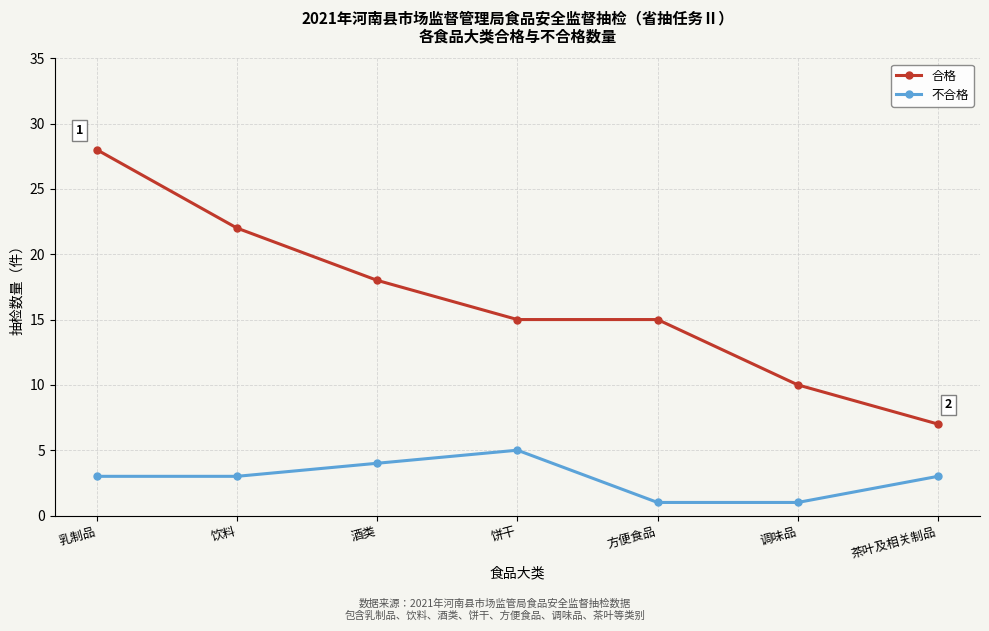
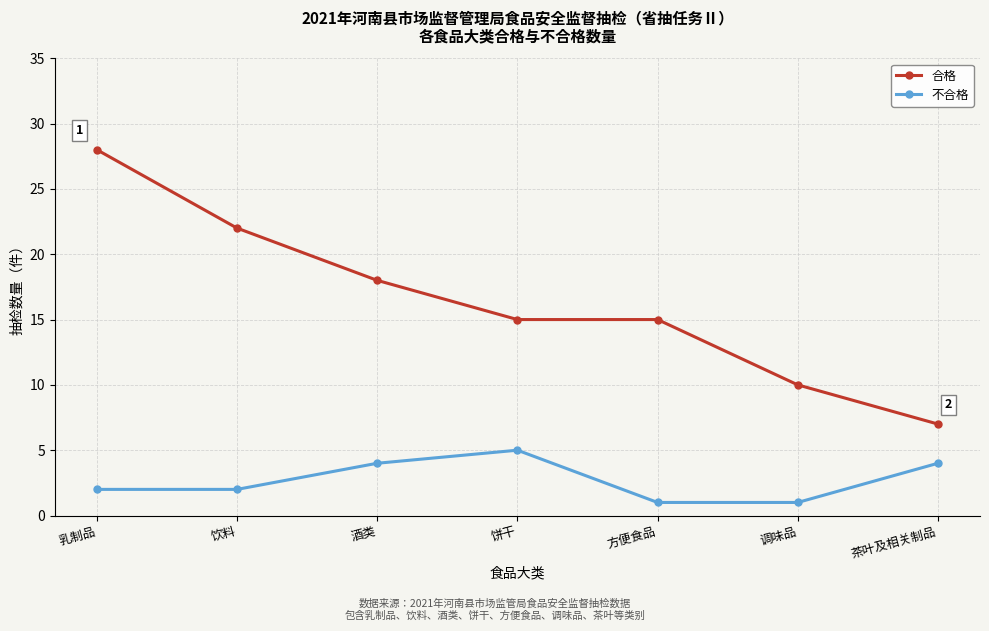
不合格, 乳制品: 3 -> 2
不合格, 饮料: 3 -> 2
不合格, 茶叶及相关制品: 3 -> 4
